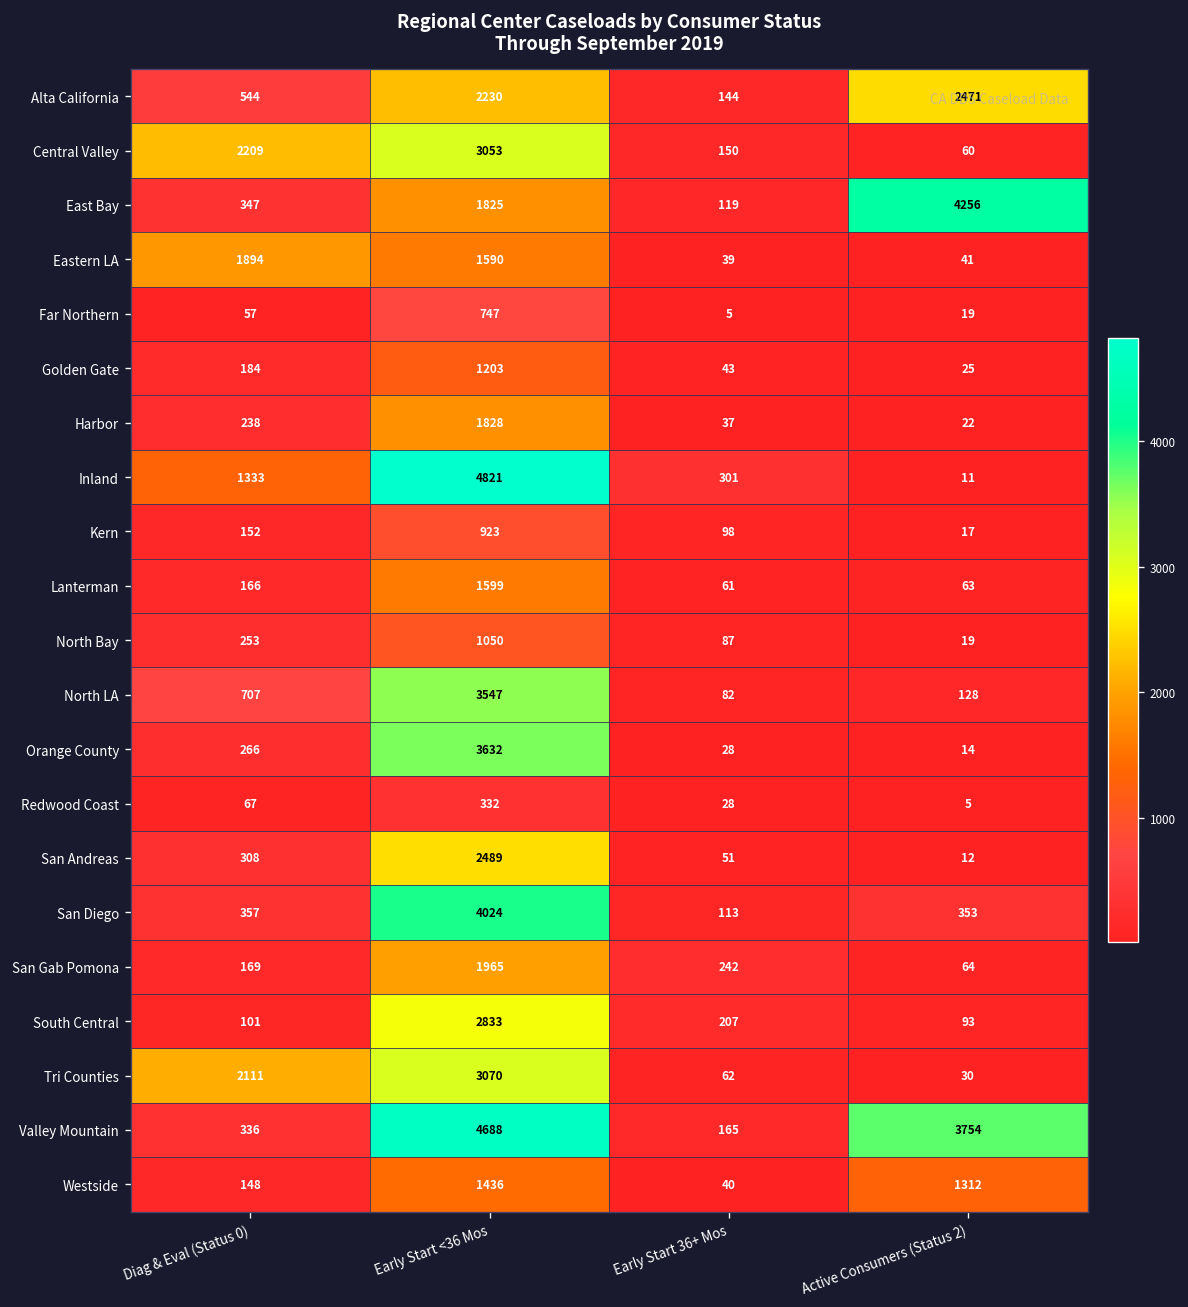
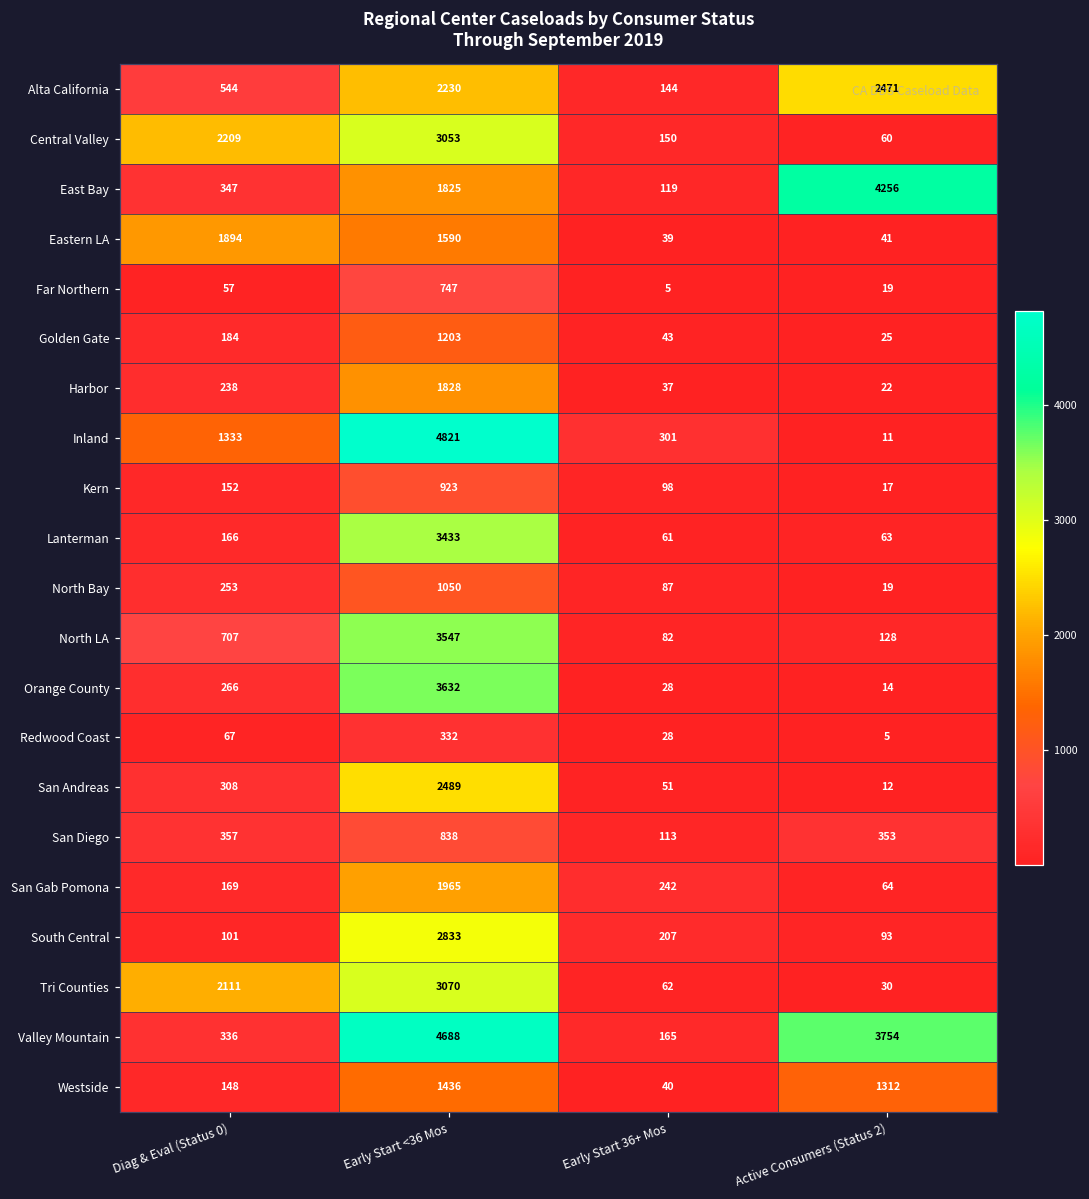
Lanterman, Early Start <36 Mos: 1599 -> 3433
San Diego, Early Start <36 Mos: 4024 -> 838
